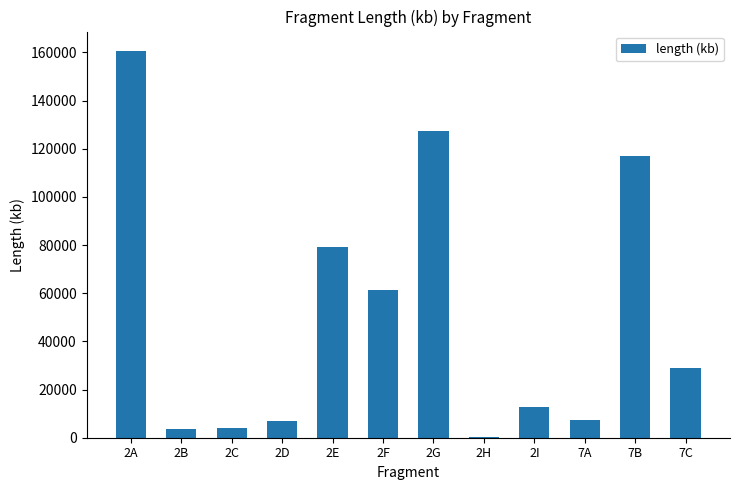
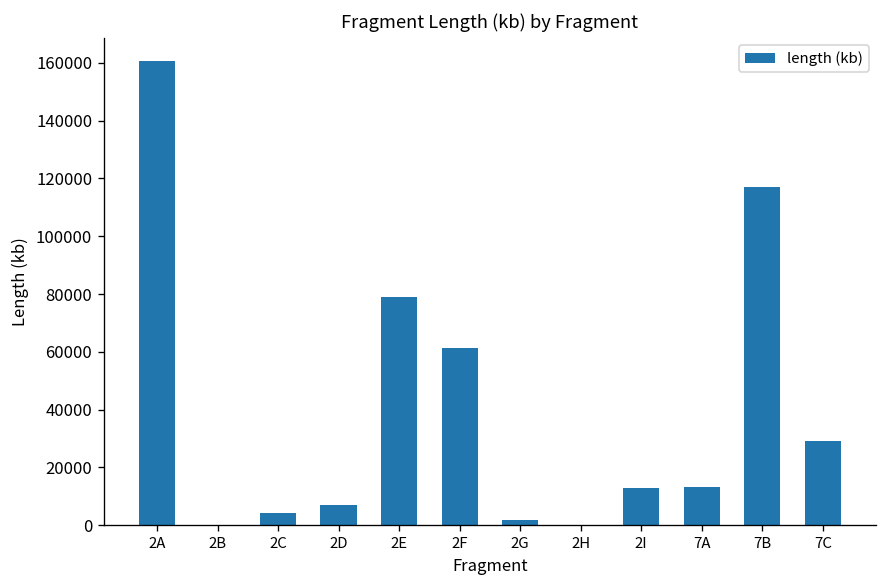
2B: 4000 -> 0
2G: 127000 -> 2000
7A: 7000 -> 13000
